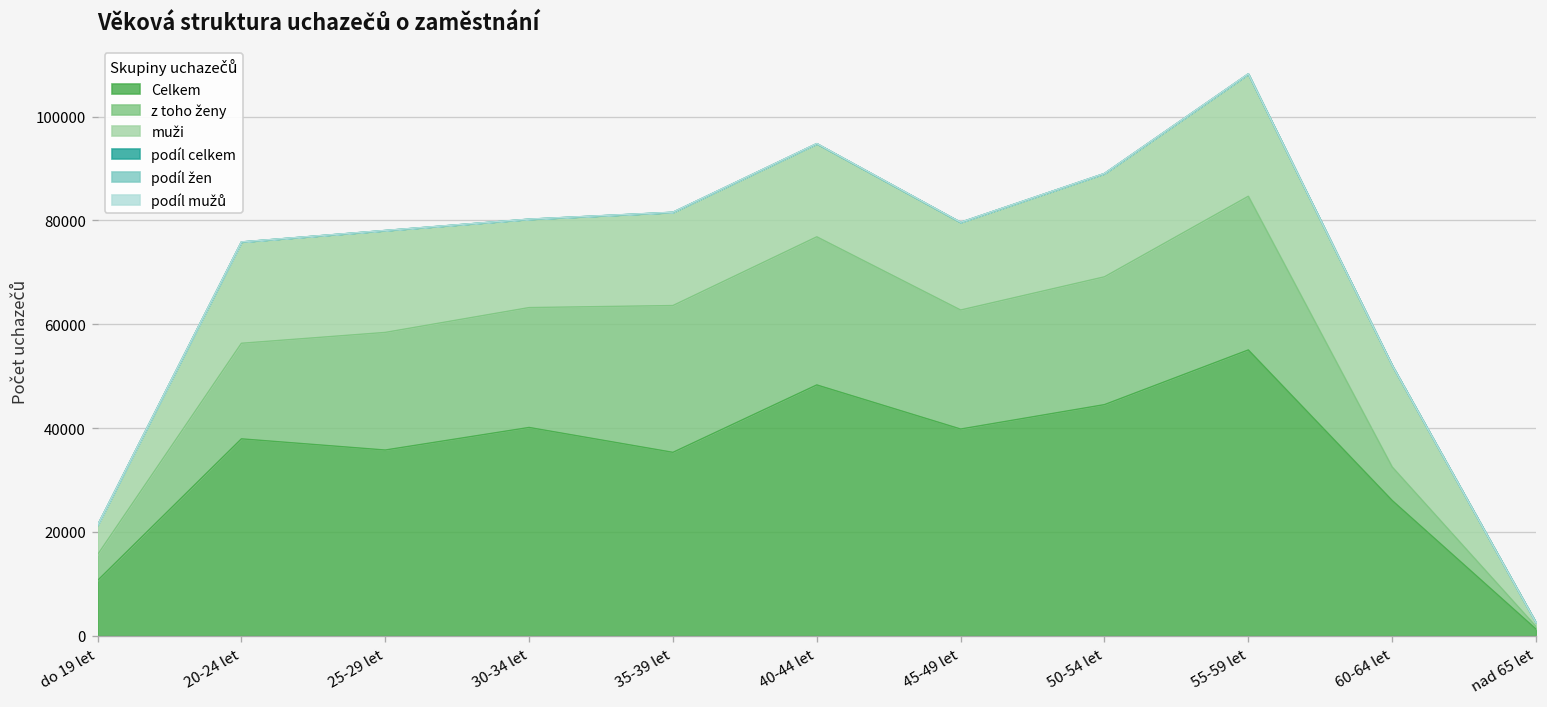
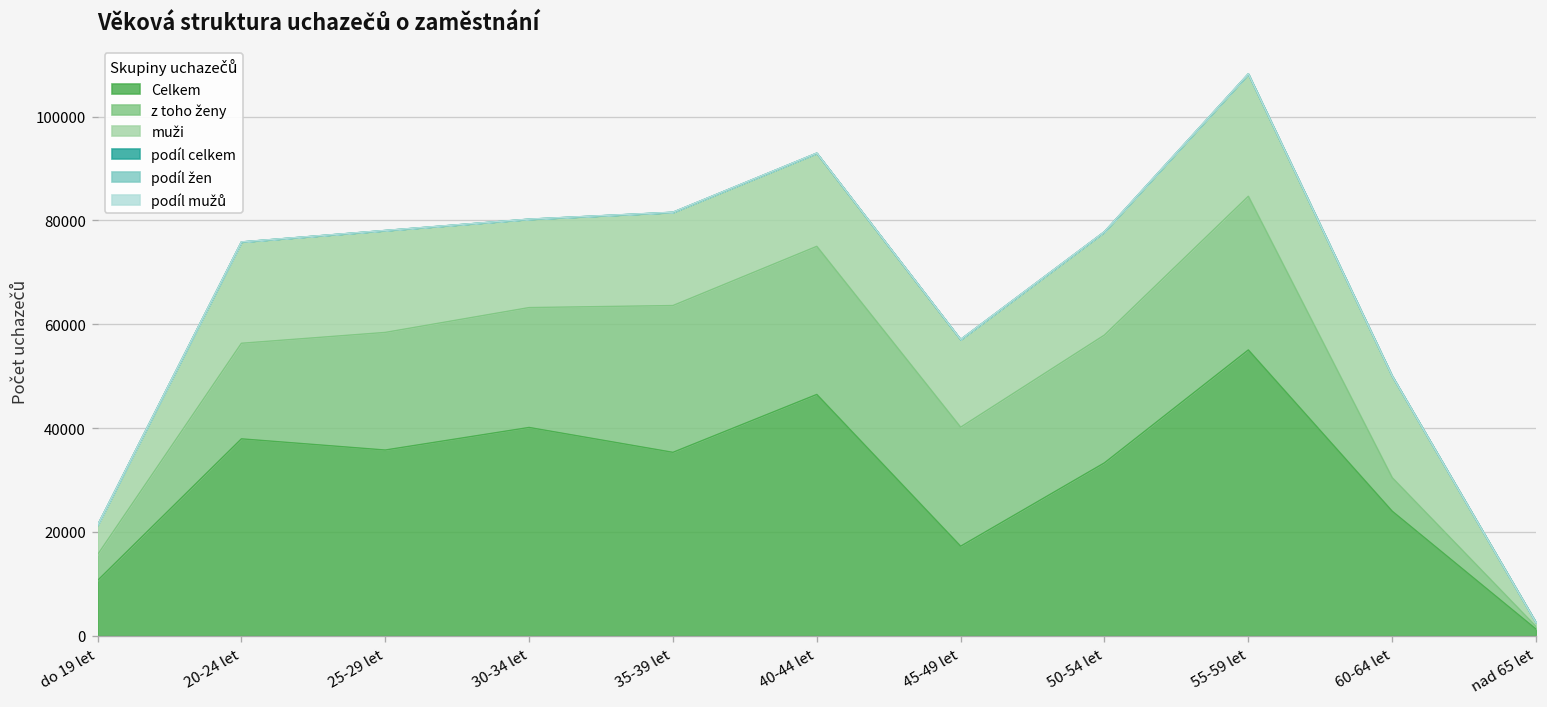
Celkem, 40-44 let: 48000 -> 46000
Celkem, 45-49 let: 40000 -> 17000
Celkem, 50-54 let: 45000 -> 33000
Celkem, 60-64 let: 26000 -> 24000
